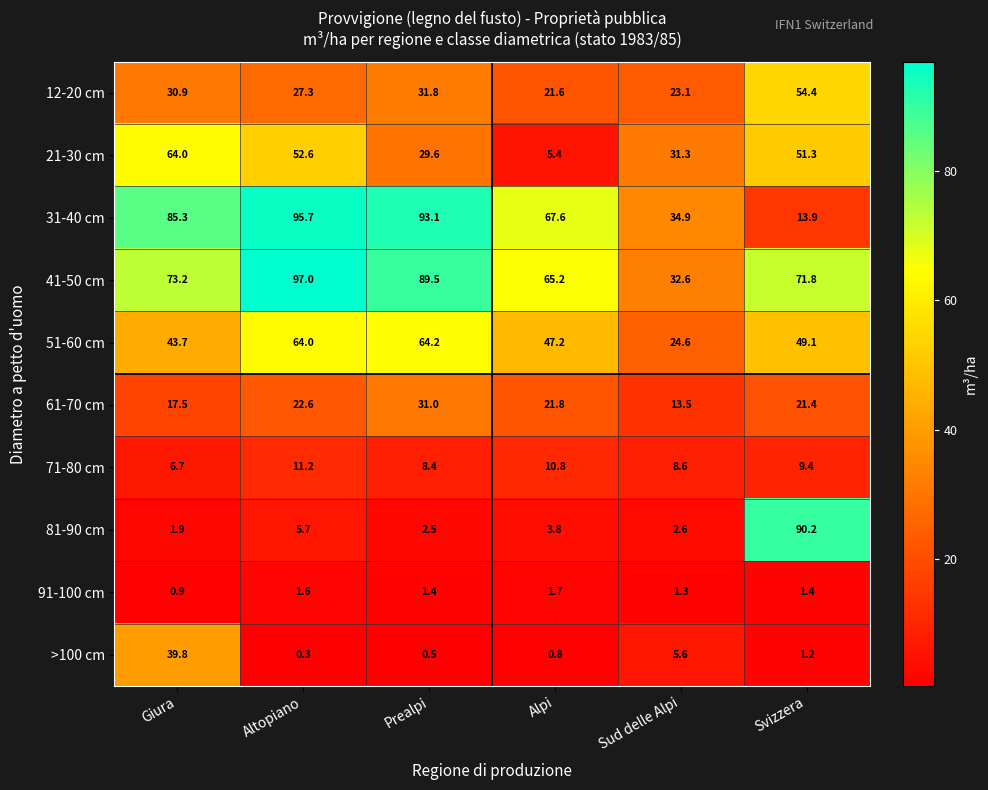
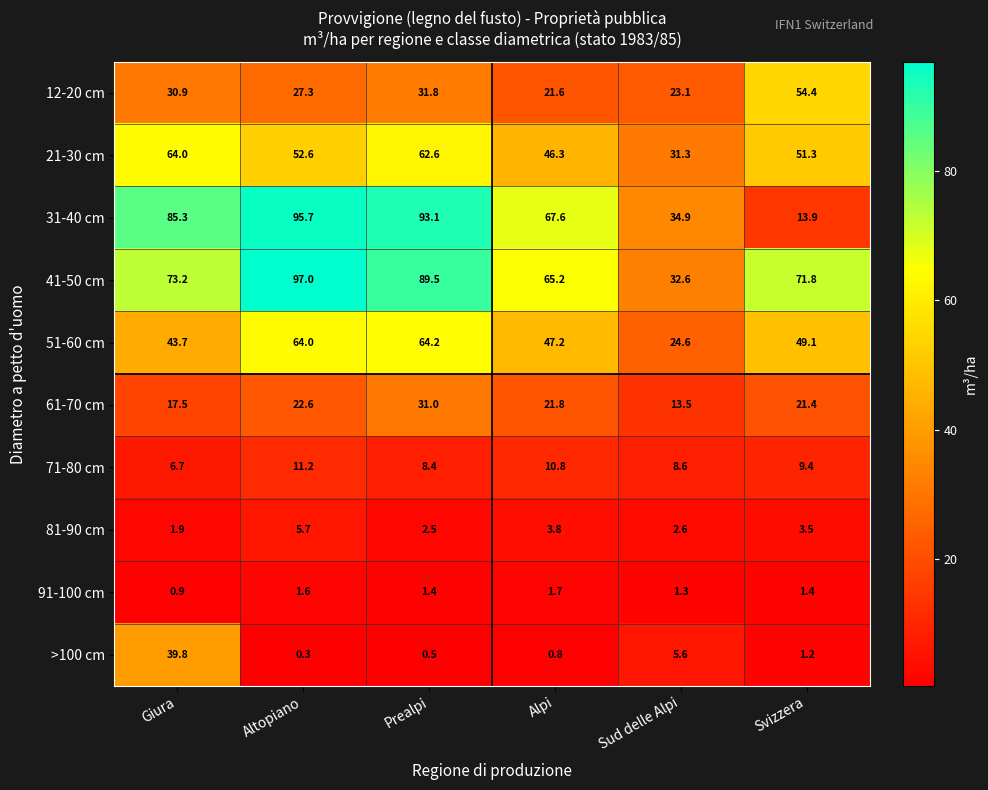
21-30 cm, Prealpi: 29.6 -> 62.6
21-30 cm, Alpi: 5.4 -> 46.3
81-90 cm, Svizzera: 90.2 -> 3.5
